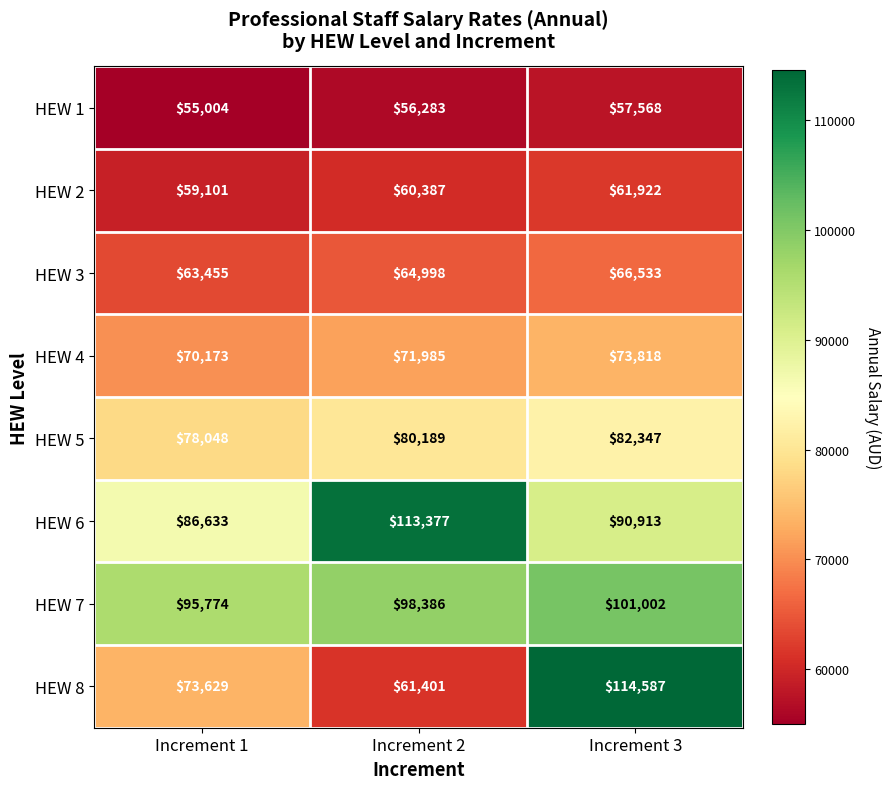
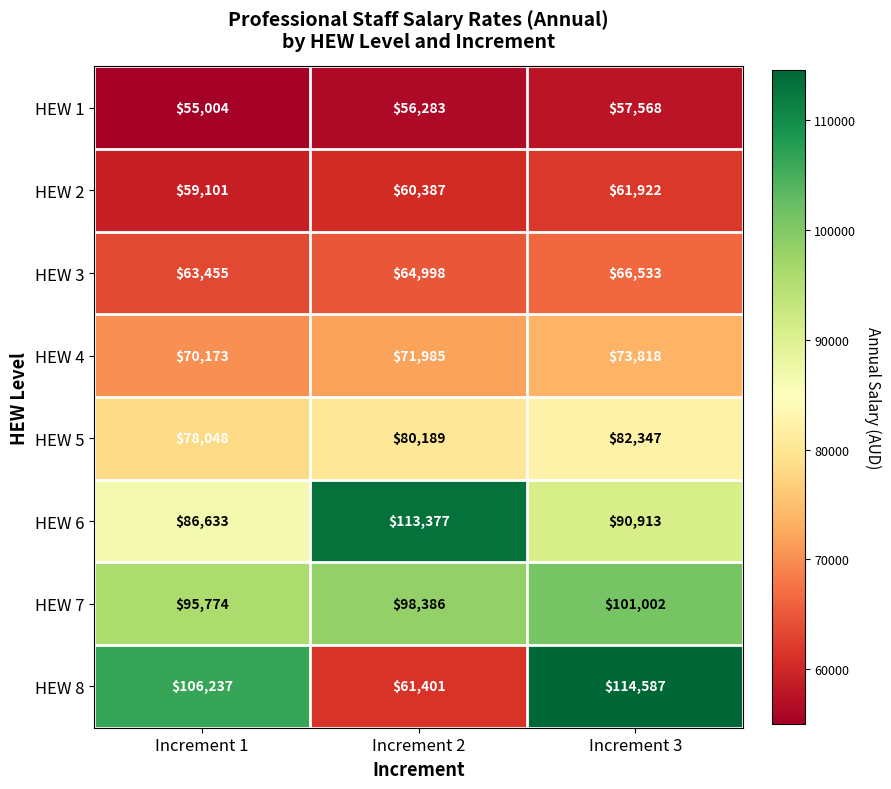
HEW 8, Increment 1: $73,629 -> $106,237
